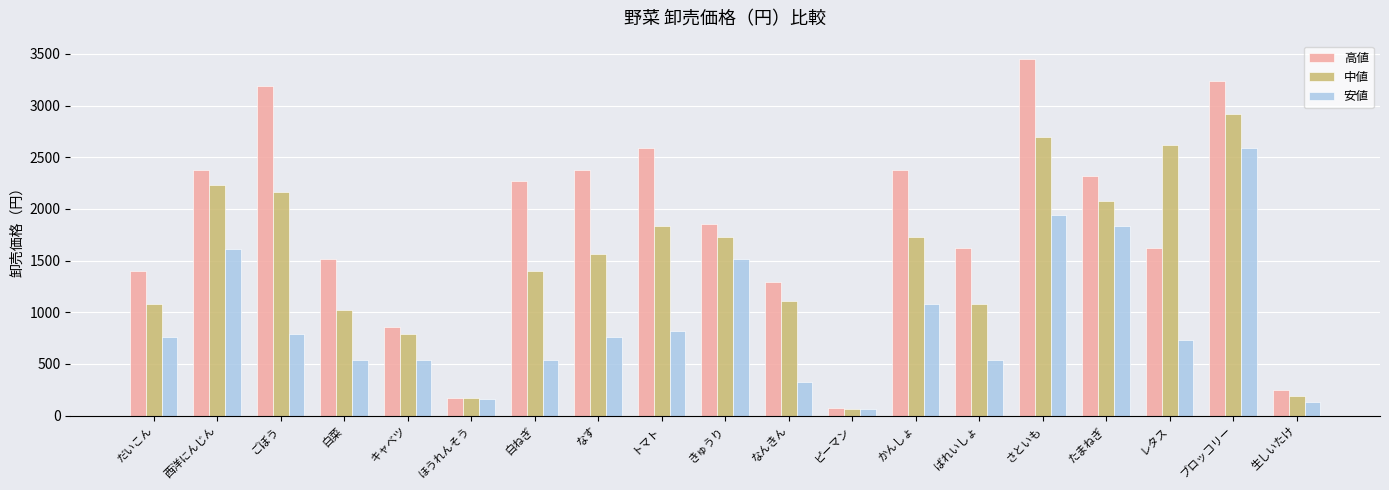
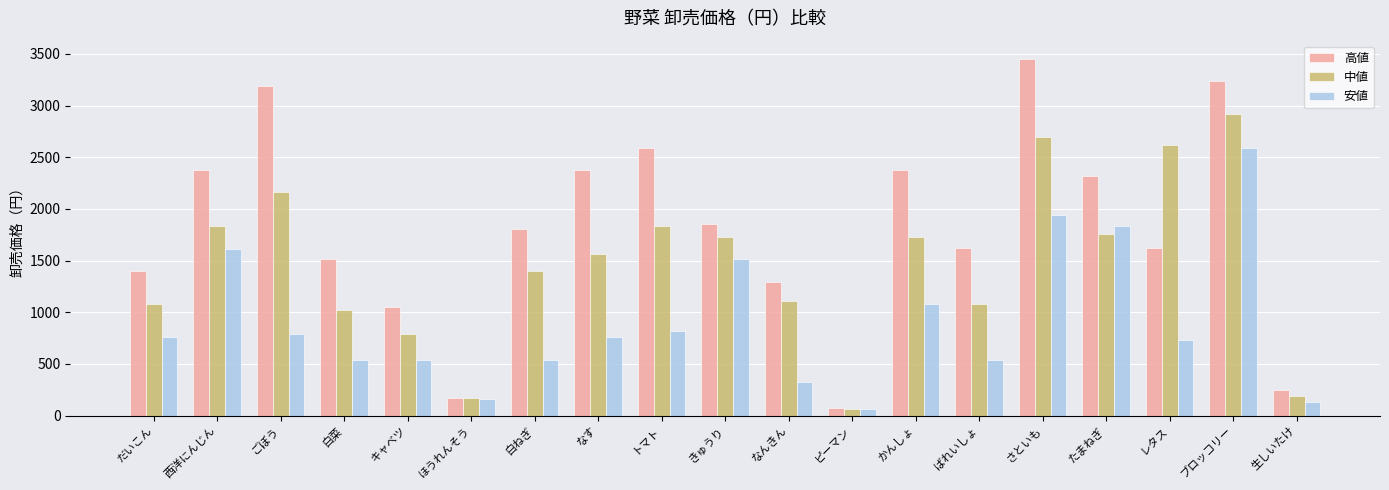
中値, 西洋にんじん: 2230 -> 1840
高値, キャベツ: 850 -> 1050
高値, 白ねぎ: 2270 -> 1810
中値, たまねぎ: 2080 -> 1760
